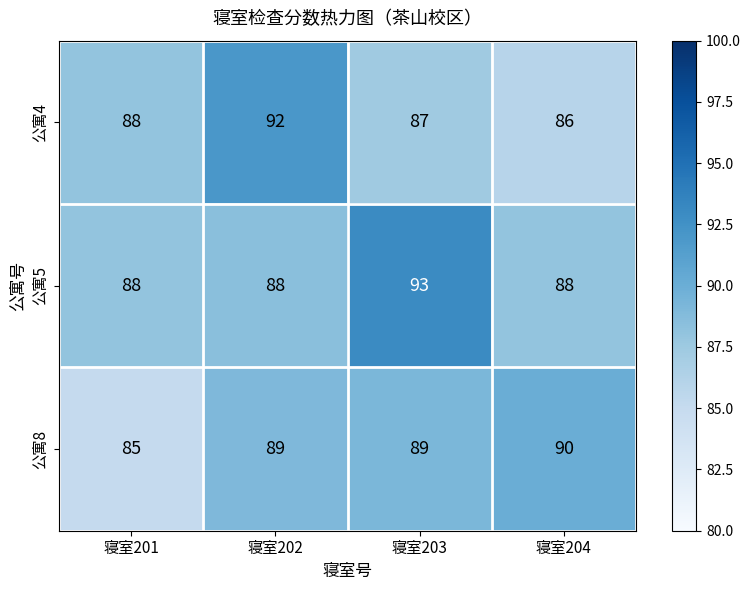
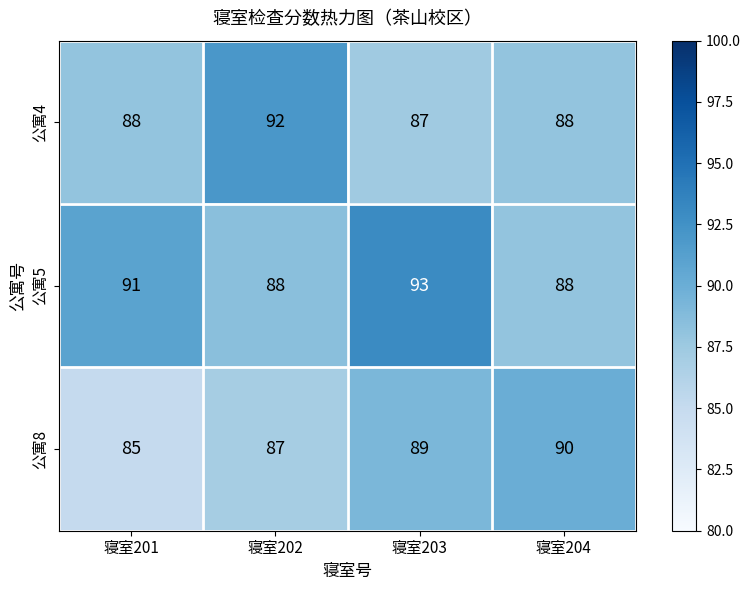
公寓4, 寝室204: 86 -> 88
公寓5, 寝室201: 88 -> 91
公寓8, 寝室202: 89 -> 87
